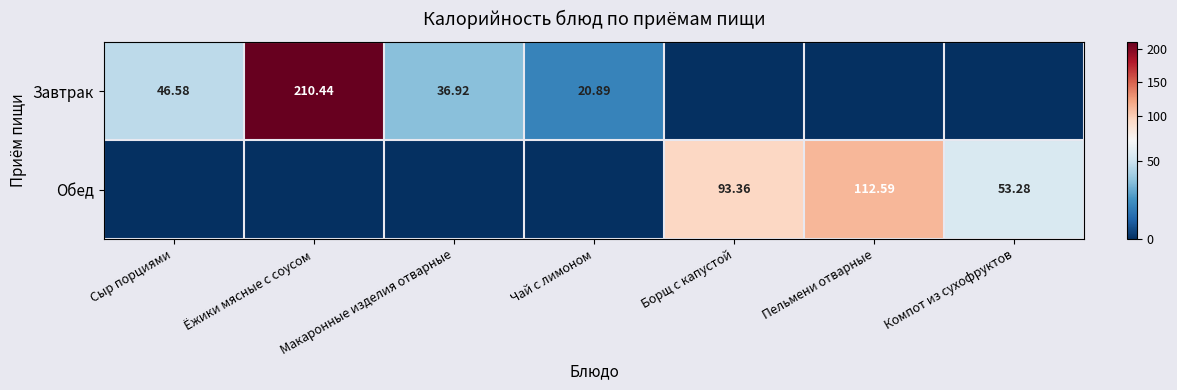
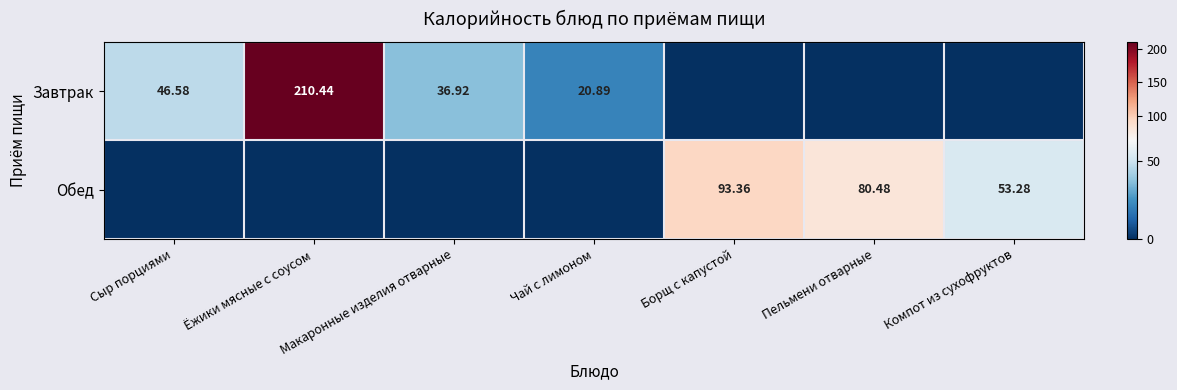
Обед, Пельмени отварные: 112.59 -> 80.48
